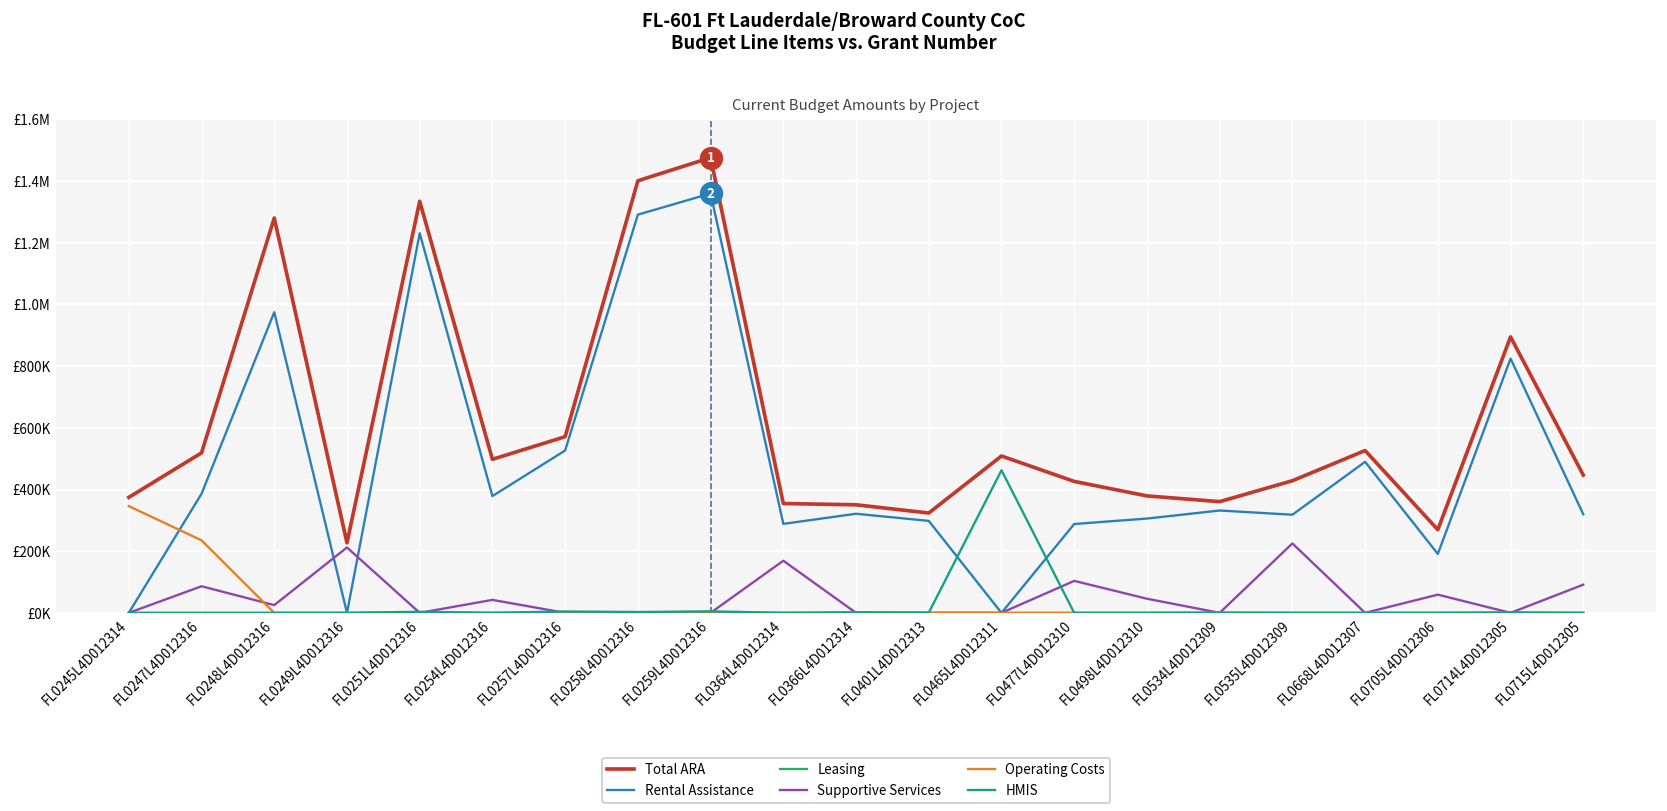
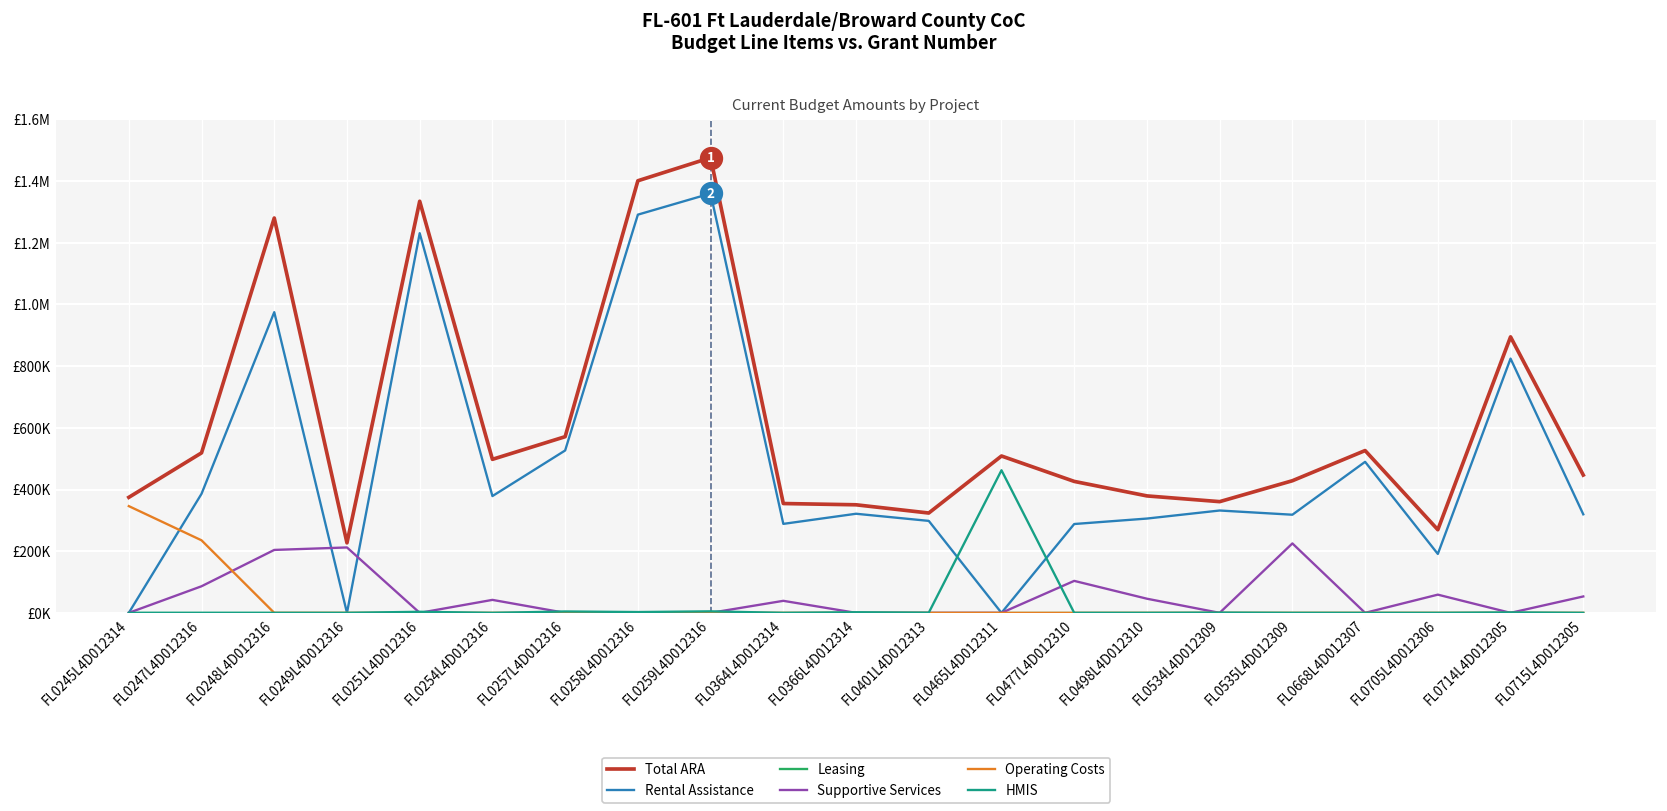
Supportive Services, FL0248L4D012316: £30000 -> £200000
Supportive Services, FL0364L4D012314: £170000 -> £40000
Supportive Services, FL0715L4D012305: £90000 -> £50000
